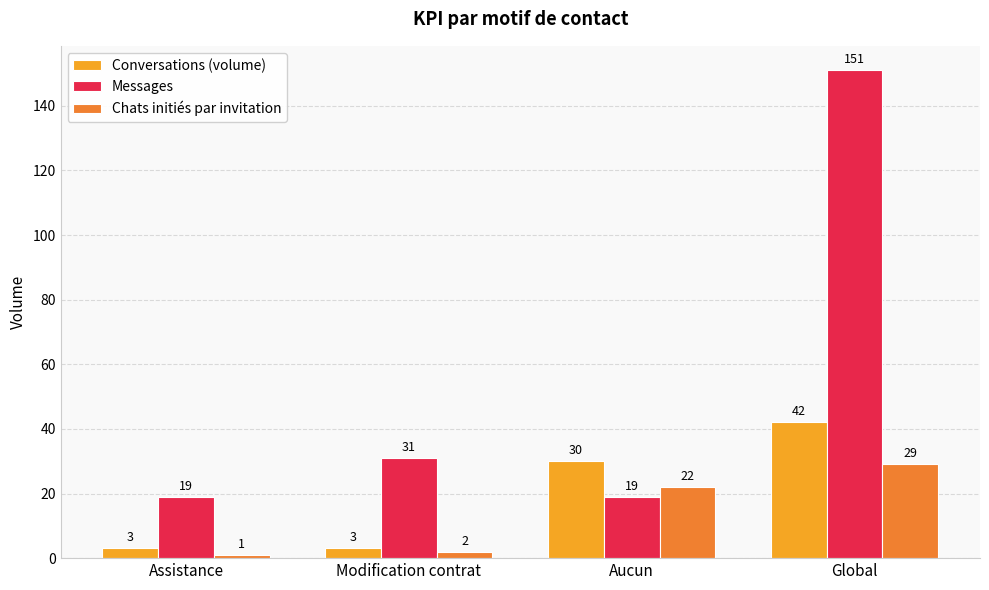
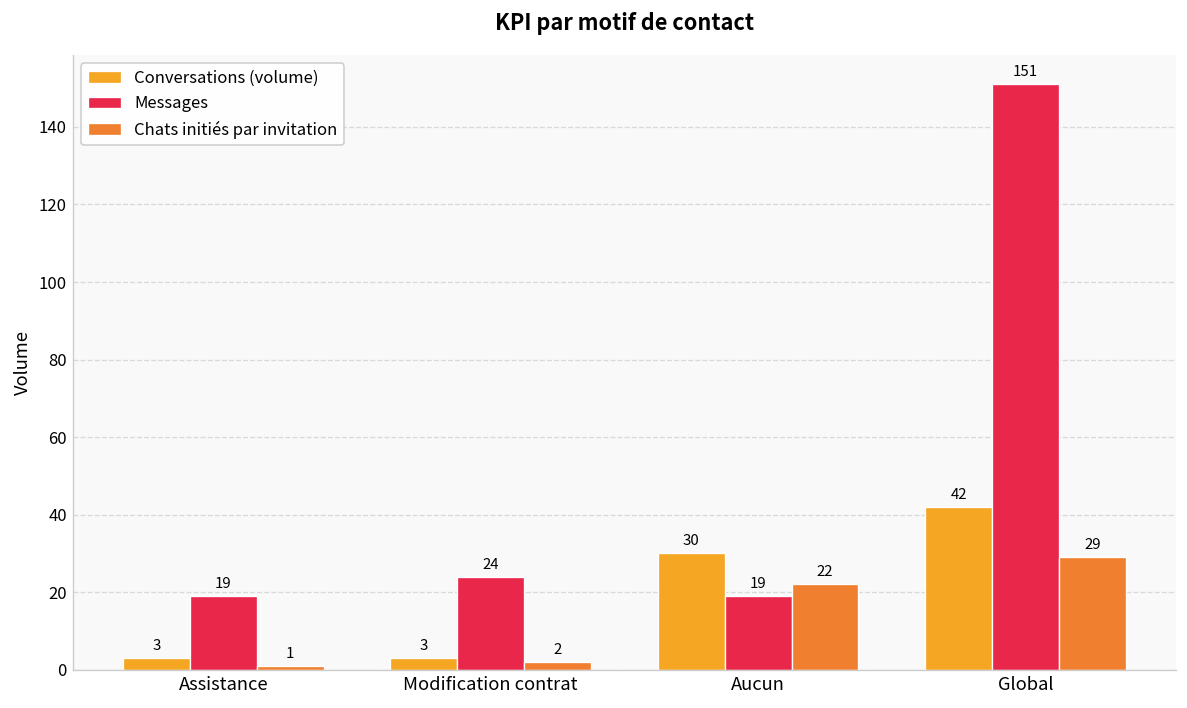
Messages, Modification contrat: 31 -> 24
